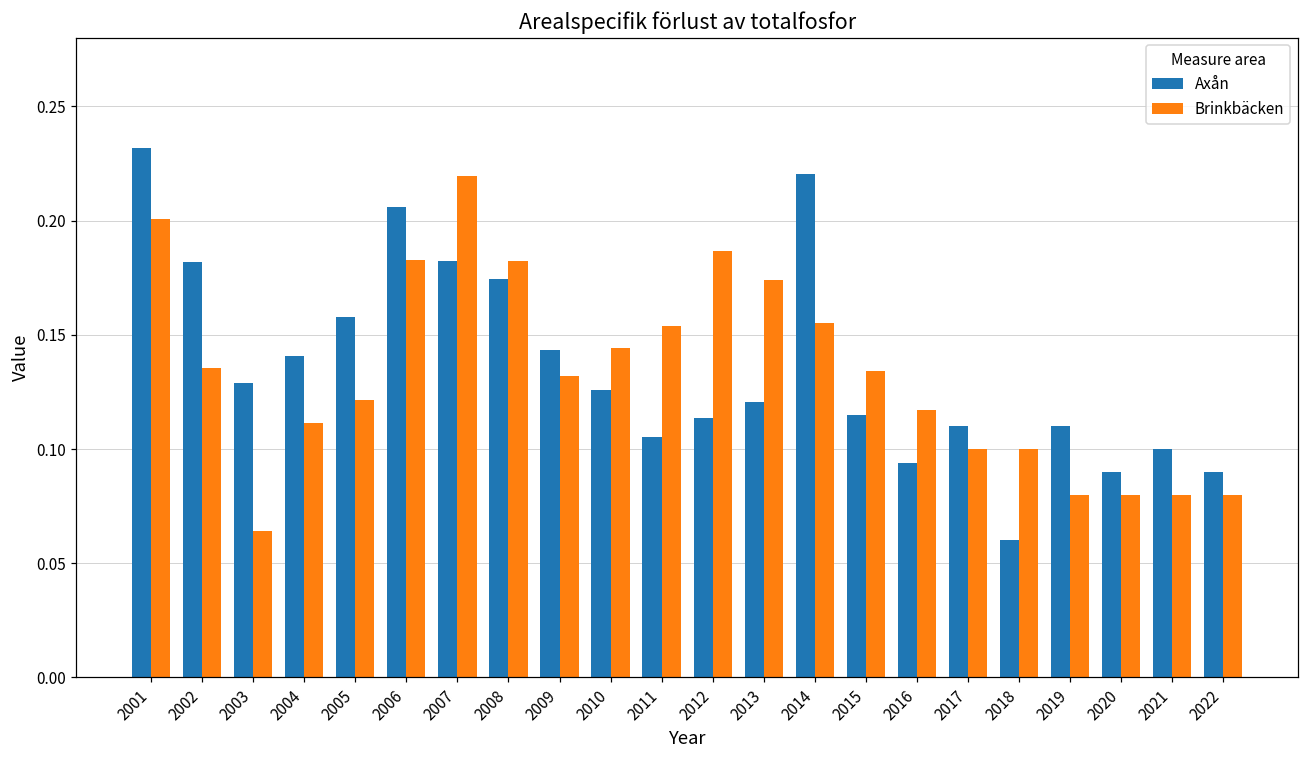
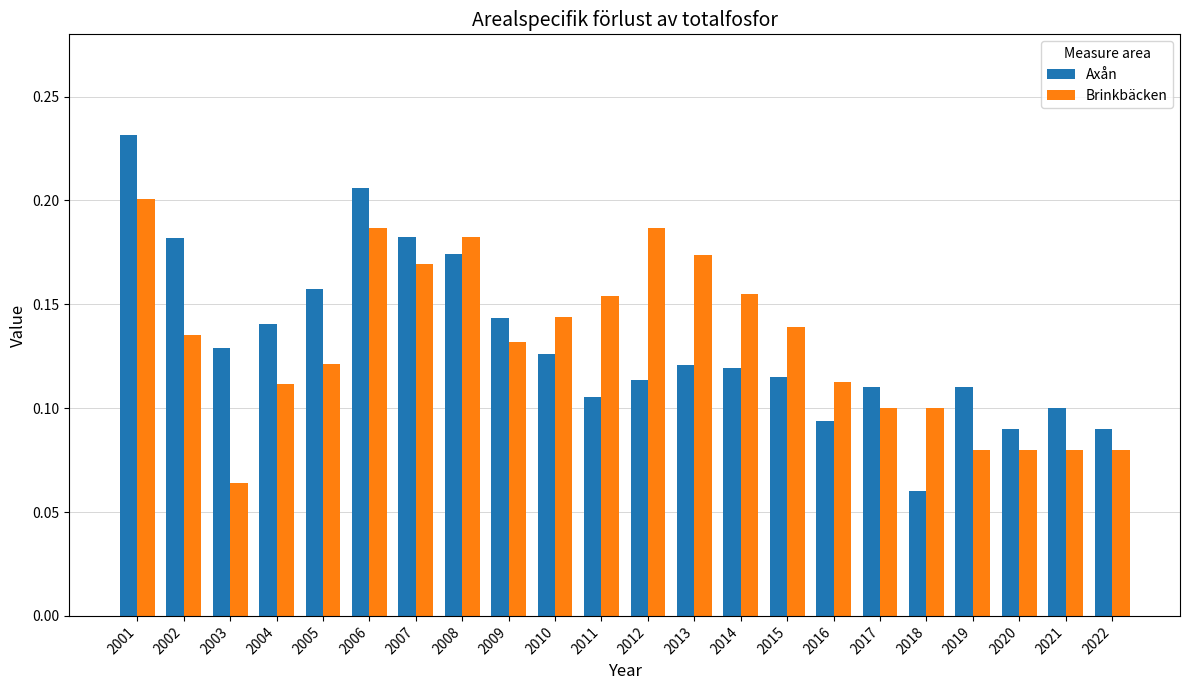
Brinkbäcken, 2006: 0.183 -> 0.187
Brinkbäcken, 2007: 0.219 -> 0.170
Axån, 2014: 0.220 -> 0.119
Brinkbäcken, 2015: 0.134 -> 0.139
Brinkbäcken, 2016: 0.117 -> 0.112
